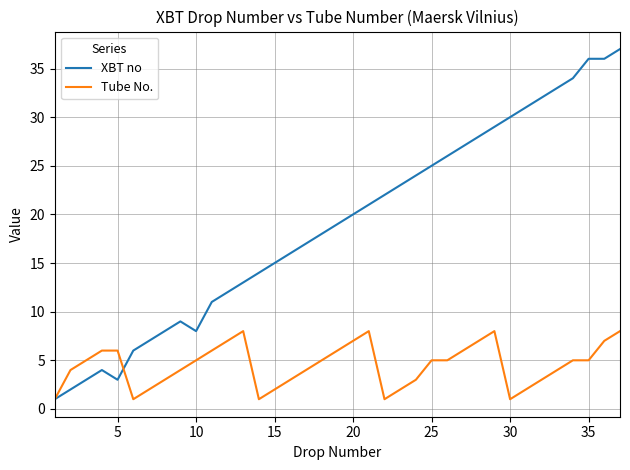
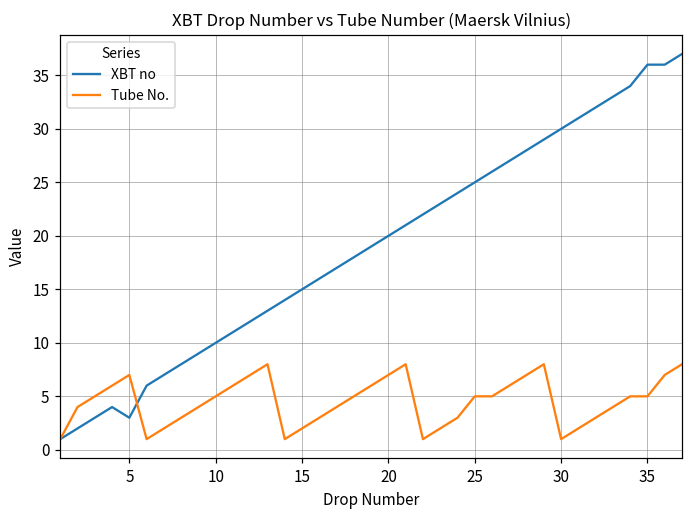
Tube No., 5: 6 -> 7
XBT no, 10: 8 -> 10
